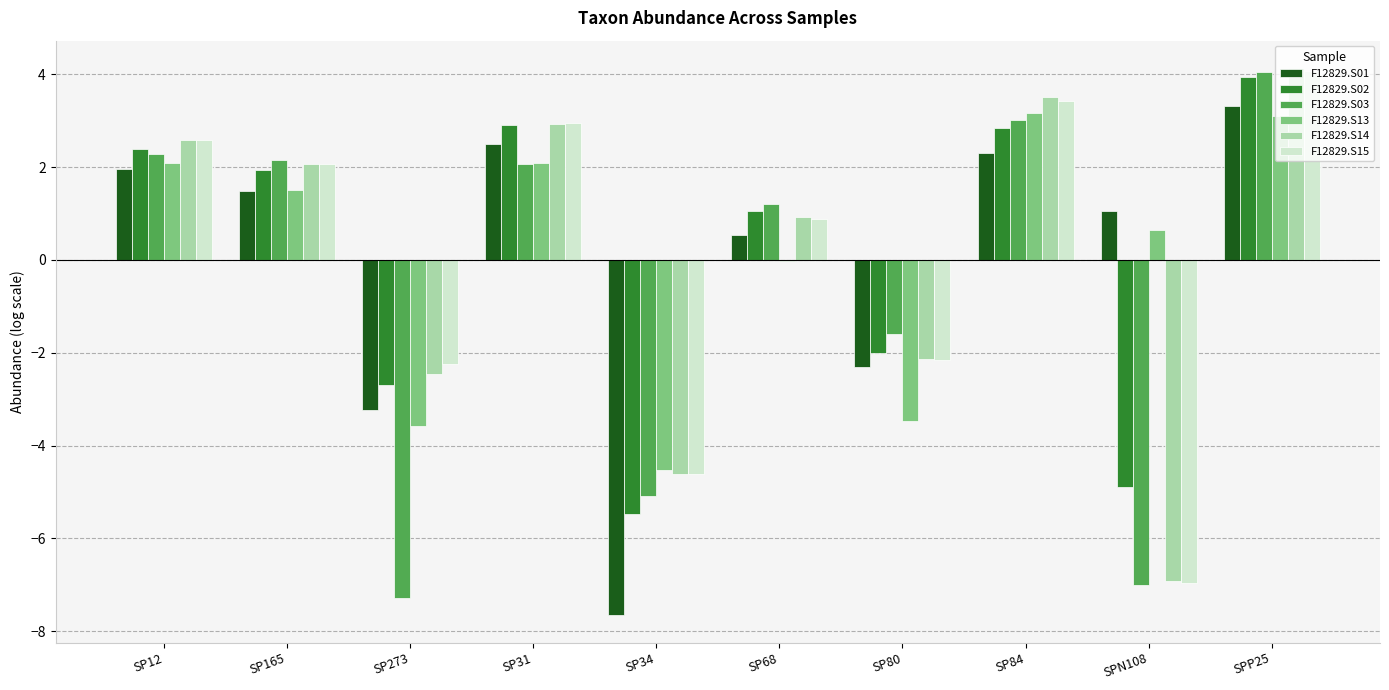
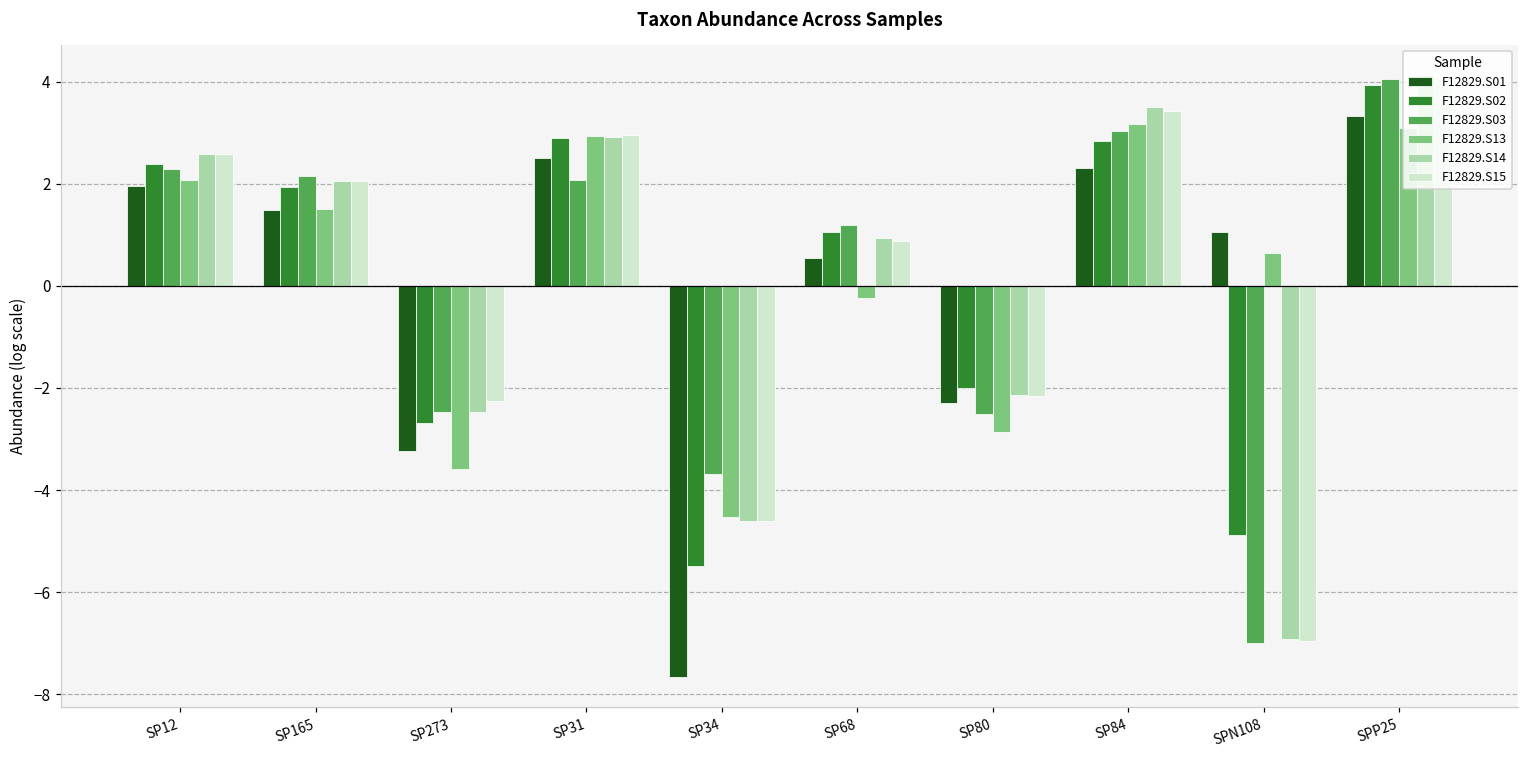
F12829.S03, SP273: -7.3 -> -2.5
F12829.S13, SP31: 2.1 -> 2.9
F12829.S03, SP34: -5.1 -> -3.7
F12829.S13, SP68: 0.0 -> -0.2
F12829.S03, SP80: -1.6 -> -2.5
F12829.S13, SP80: -3.5 -> -2.9
